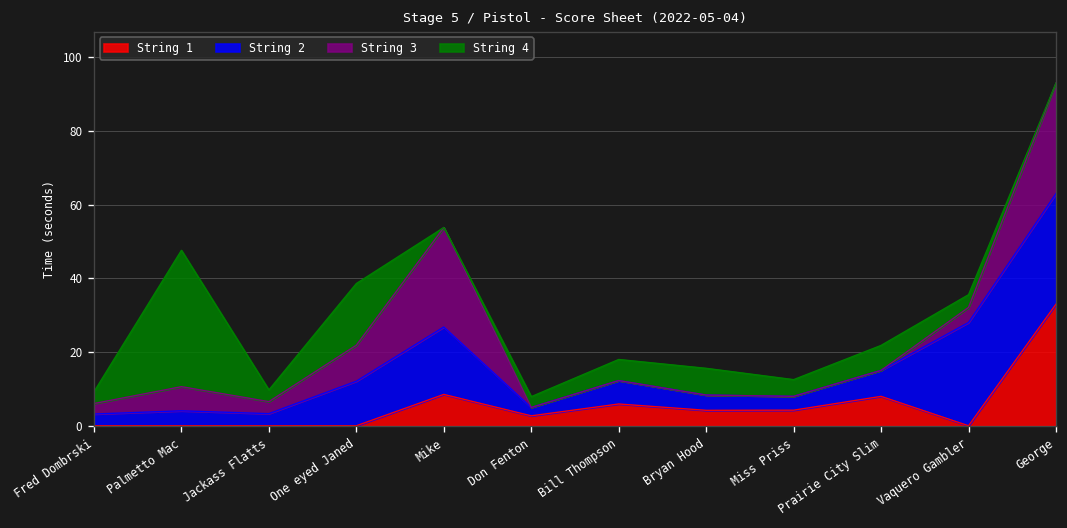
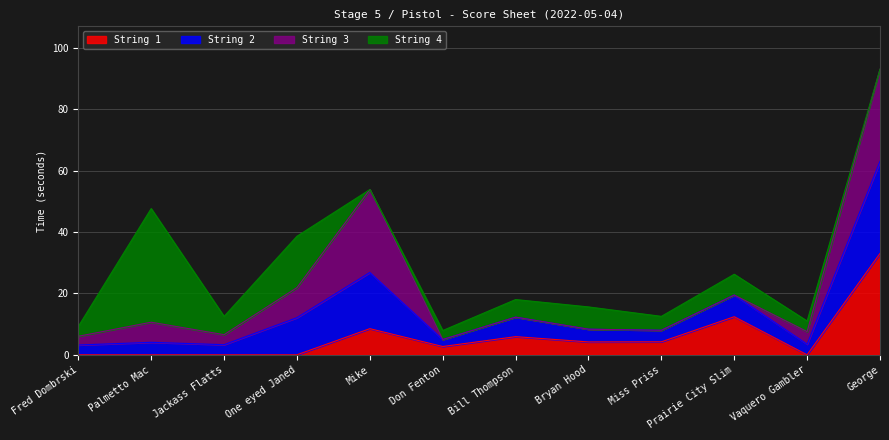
String 4, Jackass Flatts: 3 -> 6
String 1, Prairie City Slim: 8 -> 12
String 2, Vaquero Gambler: 28 -> 3
